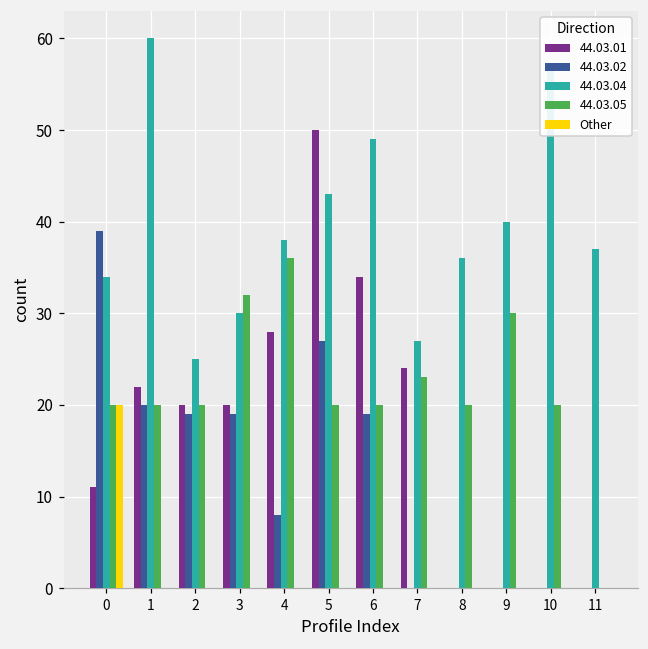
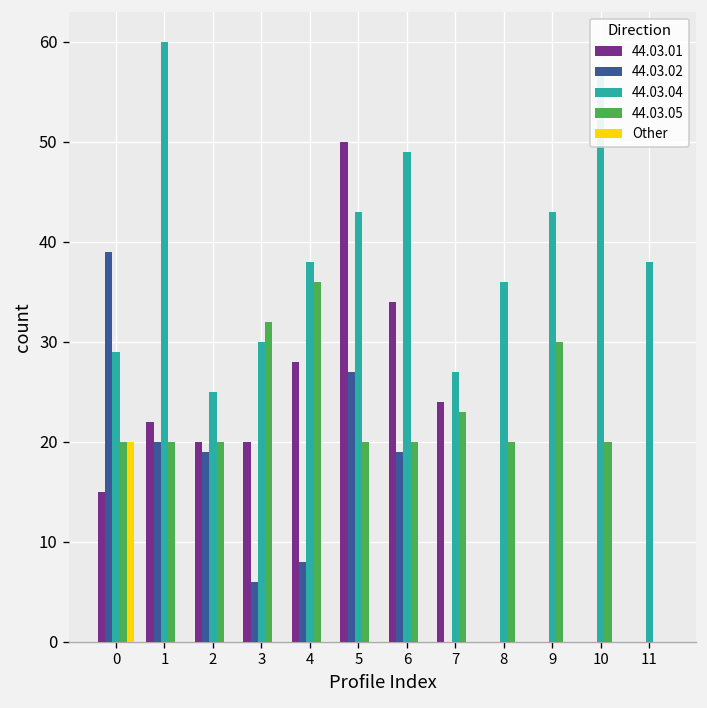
44.03.01, 0: 11 -> 15
44.03.04, 0: 34 -> 29
44.03.02, 3: 19 -> 6
44.03.04, 9: 40 -> 43
44.03.04, 11: 37 -> 38
